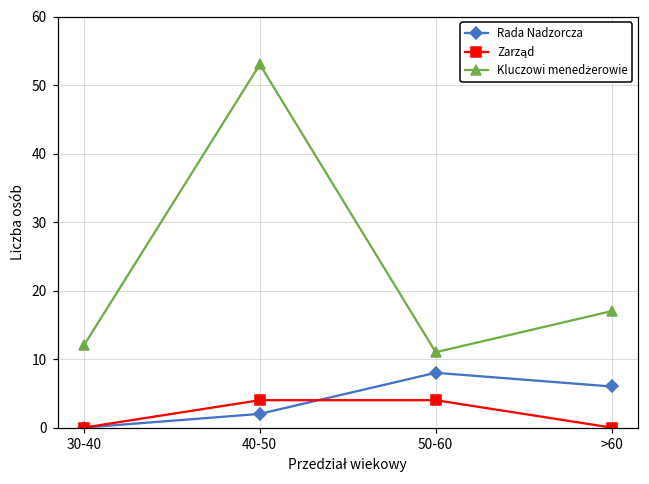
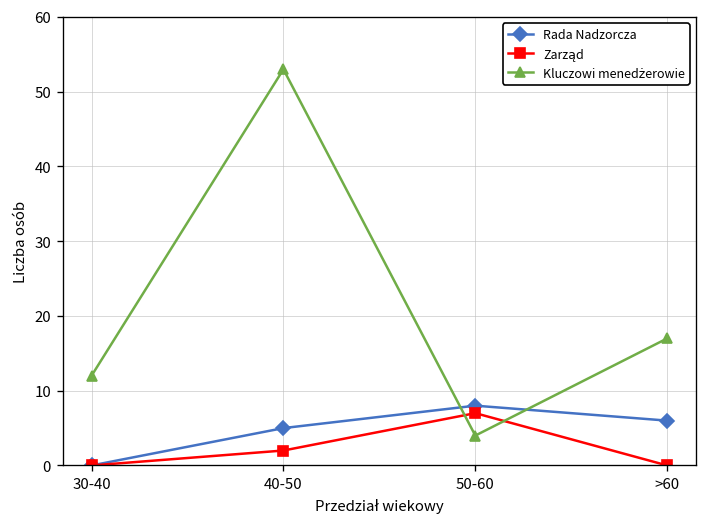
Rada Nadzorcza, 40-50: 2 -> 5
Zarząd, 40-50: 4 -> 2
Zarząd, 50-60: 4 -> 7
Kluczowi menedżerowie, 50-60: 11 -> 4
